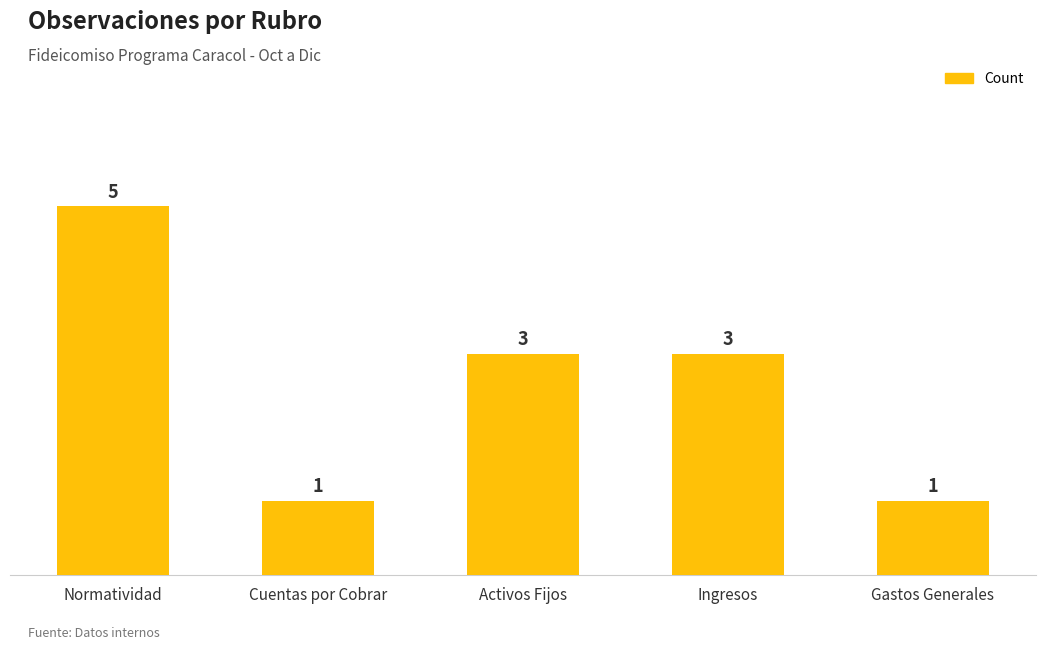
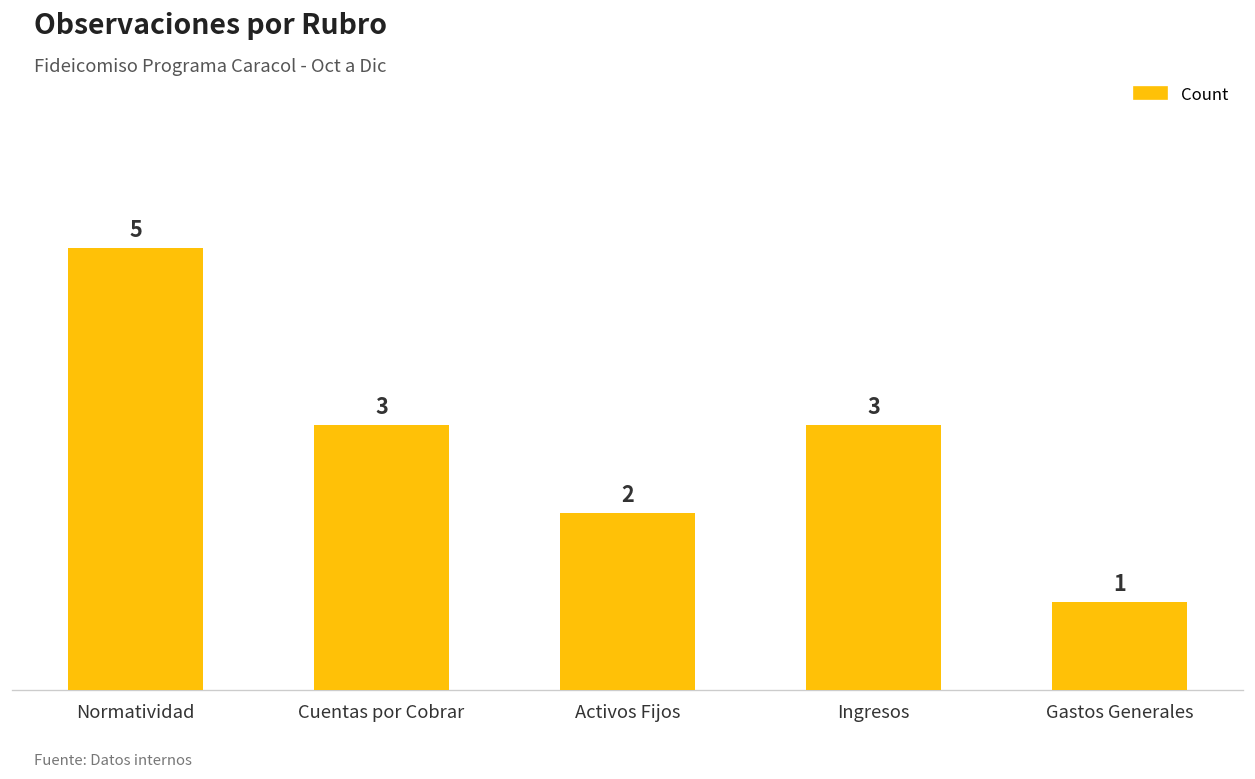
Cuentas por Cobrar: 1 -> 3
Activos Fijos: 3 -> 2
